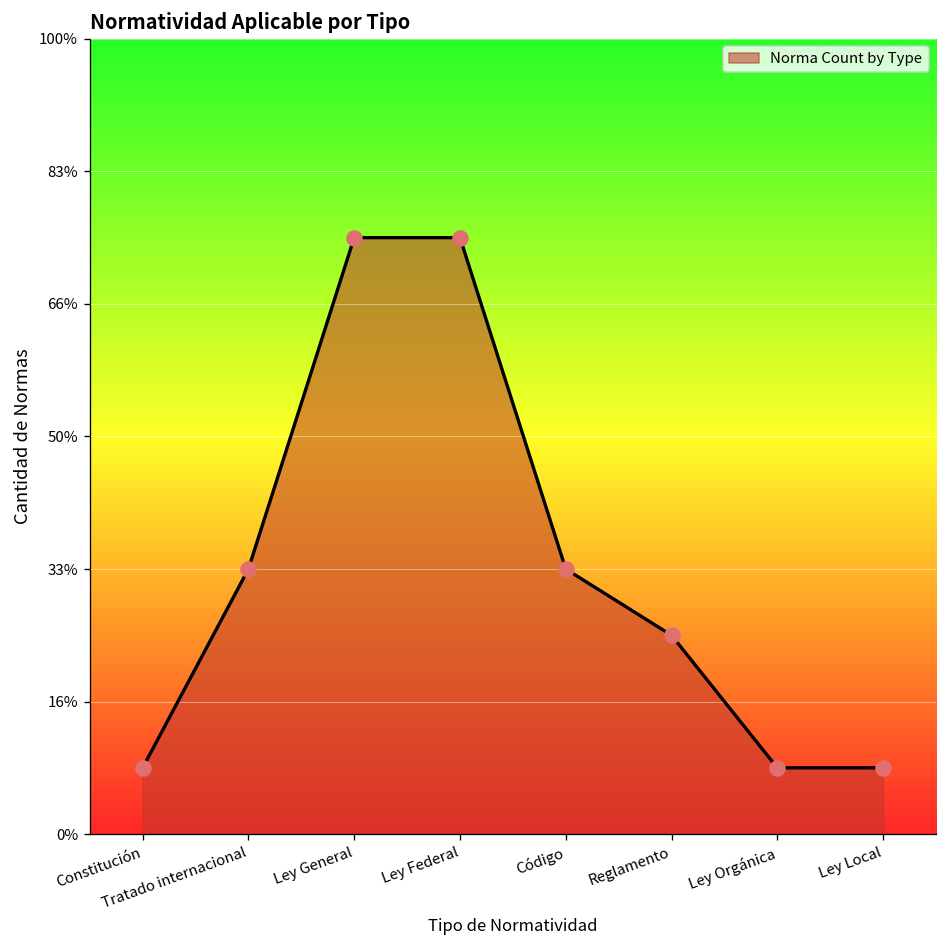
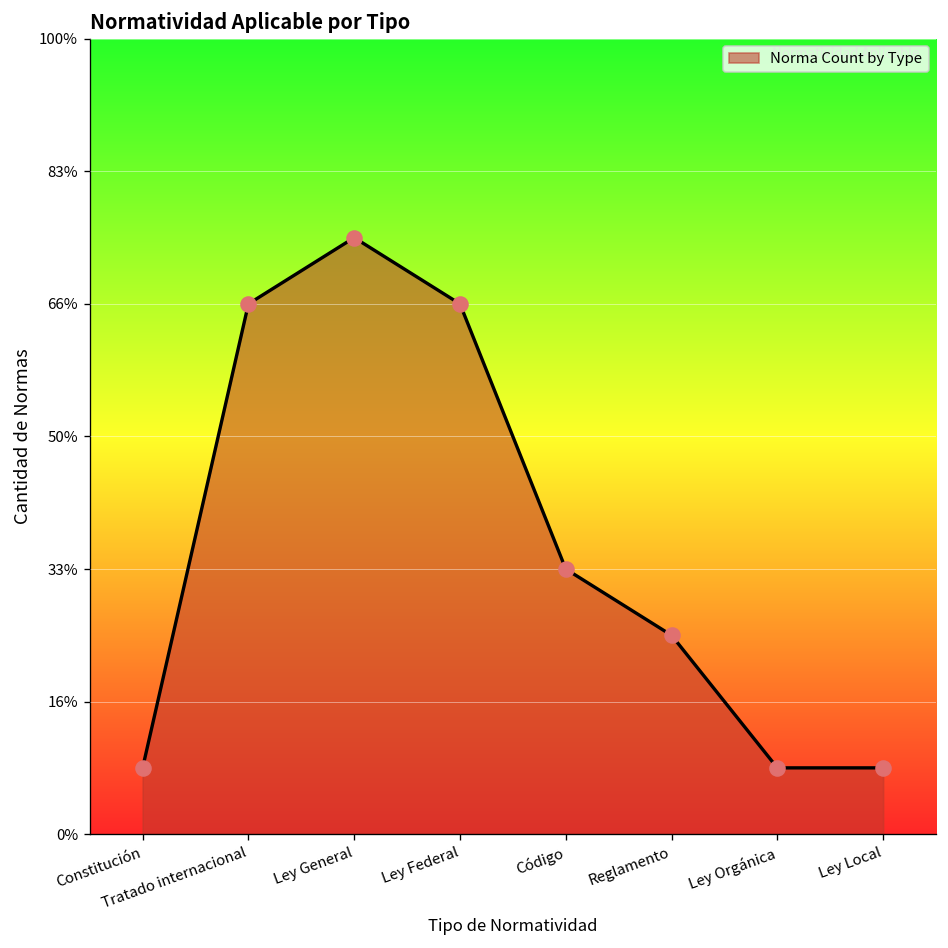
Tratado internacional: 33% -> 67%
Ley Federal: 75% -> 67%
